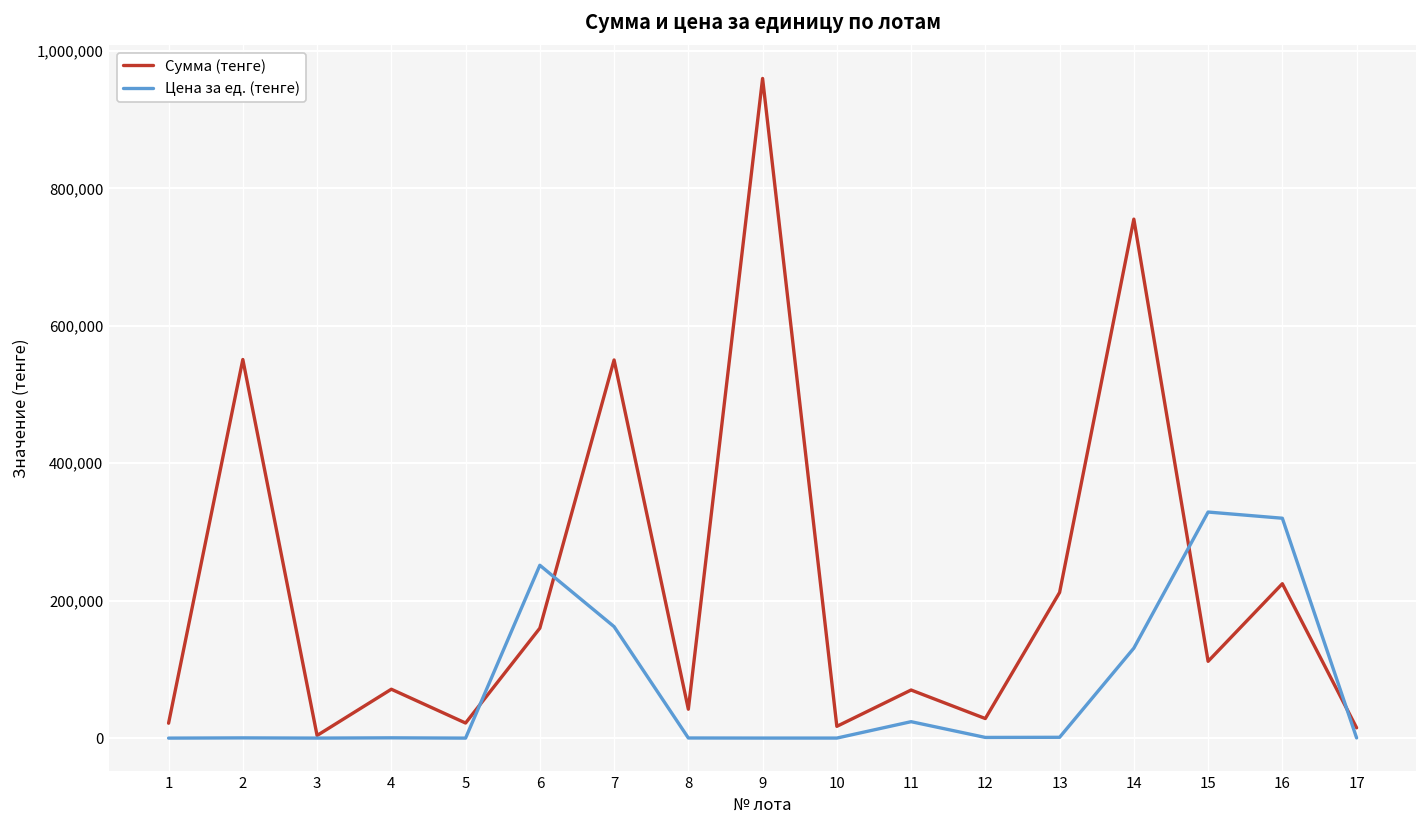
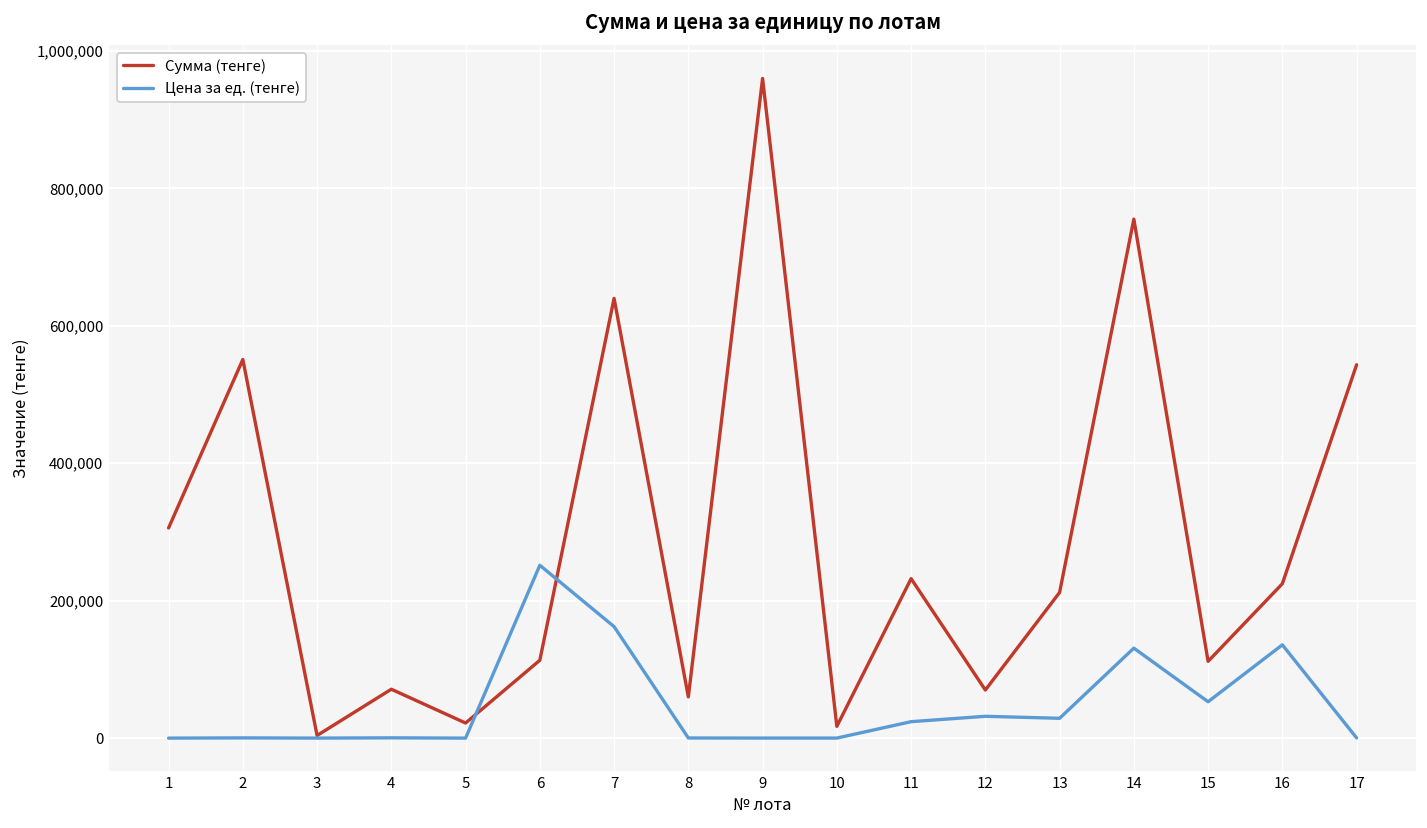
Сумма (тенге), 1: 20,000 -> 310,000
Сумма (тенге), 6: 160,000 -> 110,000
Сумма (тенге), 7: 550,000 -> 640,000
Сумма (тенге), 8: 40,000 -> 60,000
Сумма (тенге), 11: 70,000 -> 230,000
Сумма (тенге), 12: 30,000 -> 70,000
Цена за ед. (тенге), 12: 0 -> 30,000
Цена за ед. (тенге), 13: 0 -> 30,000
Цена за ед. (тенге), 15: 330,000 -> 50,000
Цена за ед. (тенге), 16: 320,000 -> 140,000
Сумма (тенге), 17: 20,000 -> 540,000
